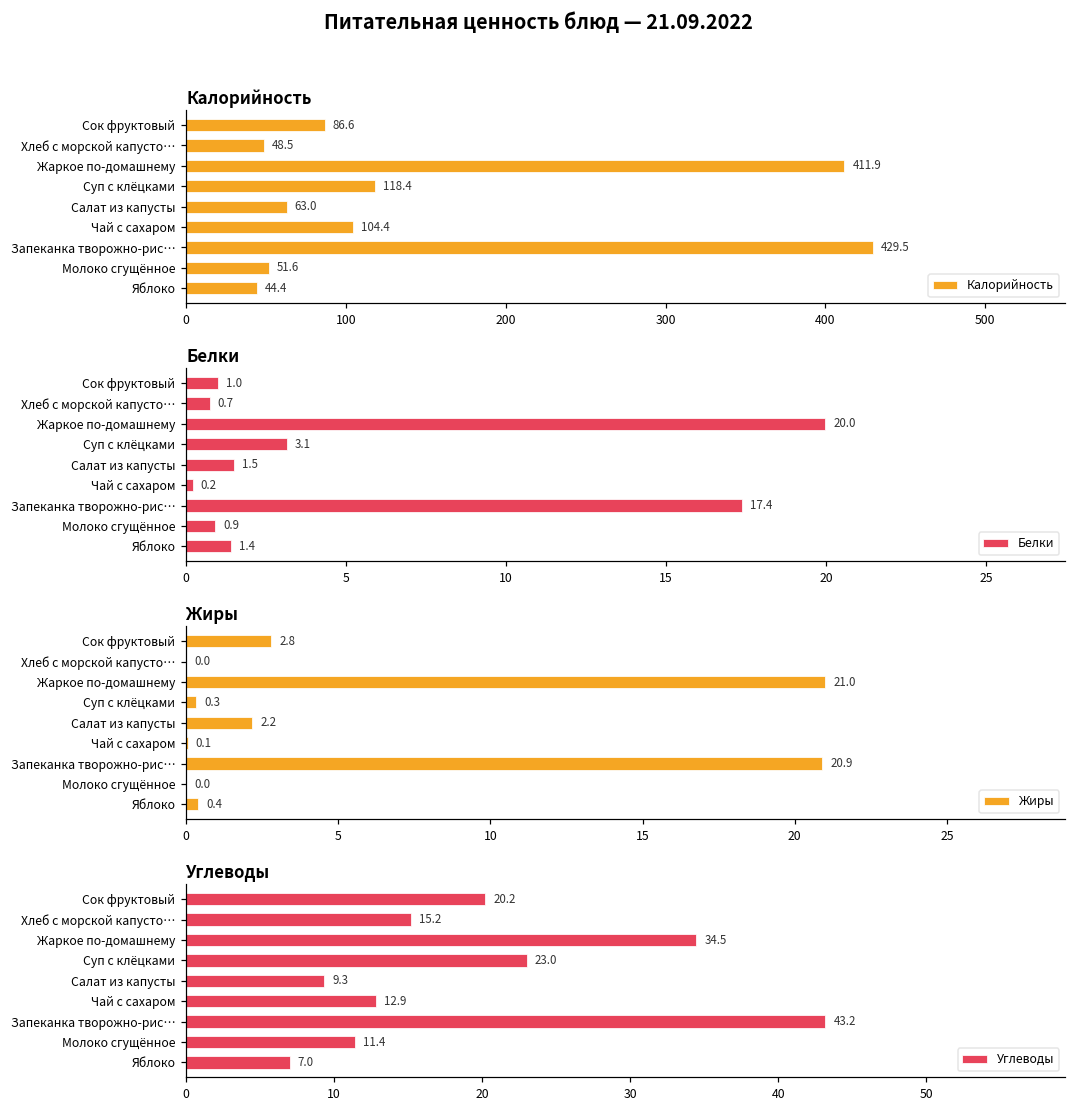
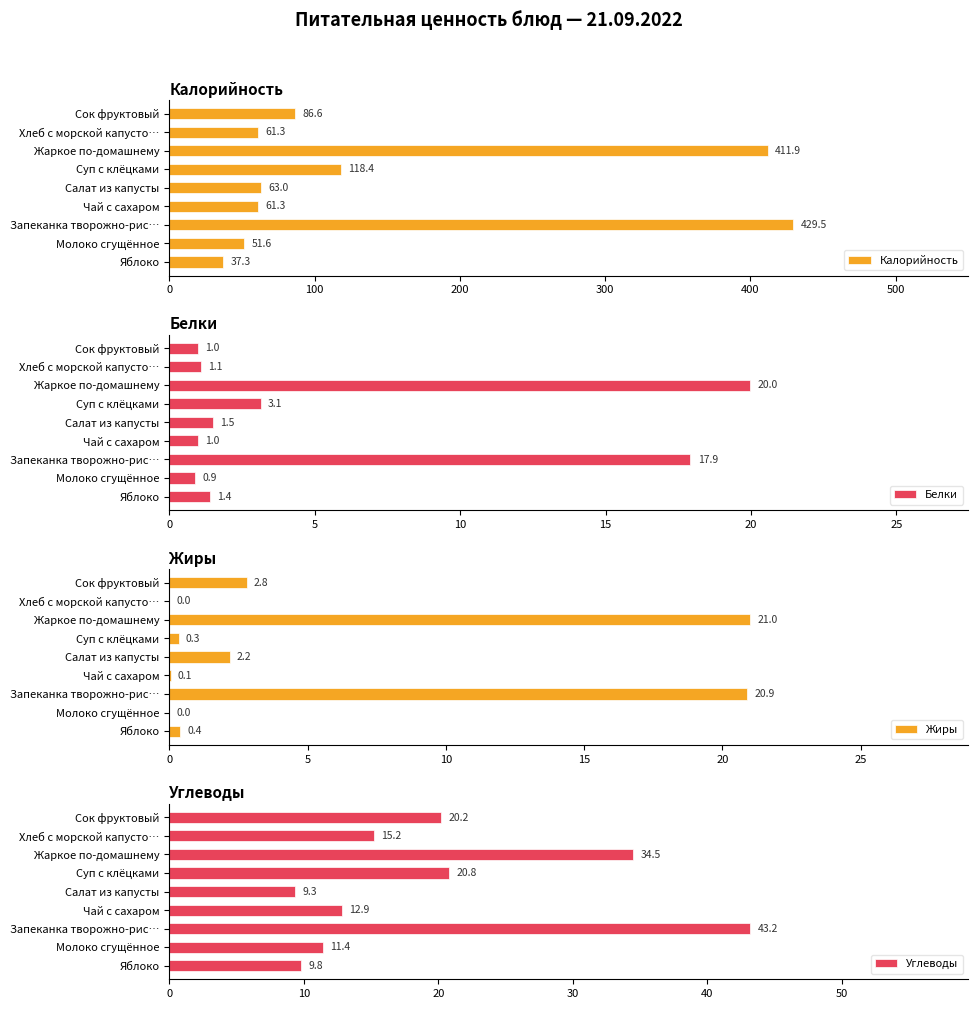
Калорийность, Хлеб с морской капусто…: 48.5 -> 61.3
Калорийность, Чай с сахаром: 104.4 -> 61.3
Калорийность, Яблоко: 44.4 -> 37.3
Белки, Хлеб с морской капусто…: 0.7 -> 1.1
Белки, Чай с сахаром: 0.2 -> 1.0
Белки, Запеканка творожно-рис…: 17.4 -> 17.9
Углеводы, Суп с клёцками: 23.0 -> 20.8
Углеводы, Яблоко: 7.0 -> 9.8
